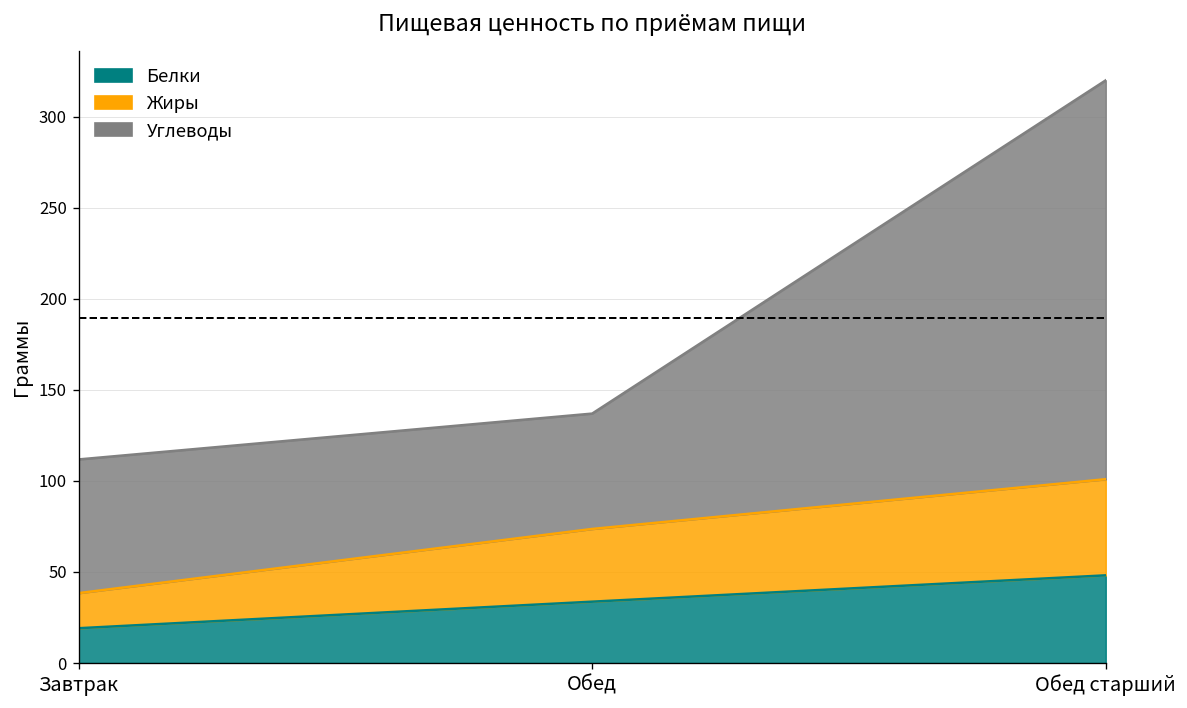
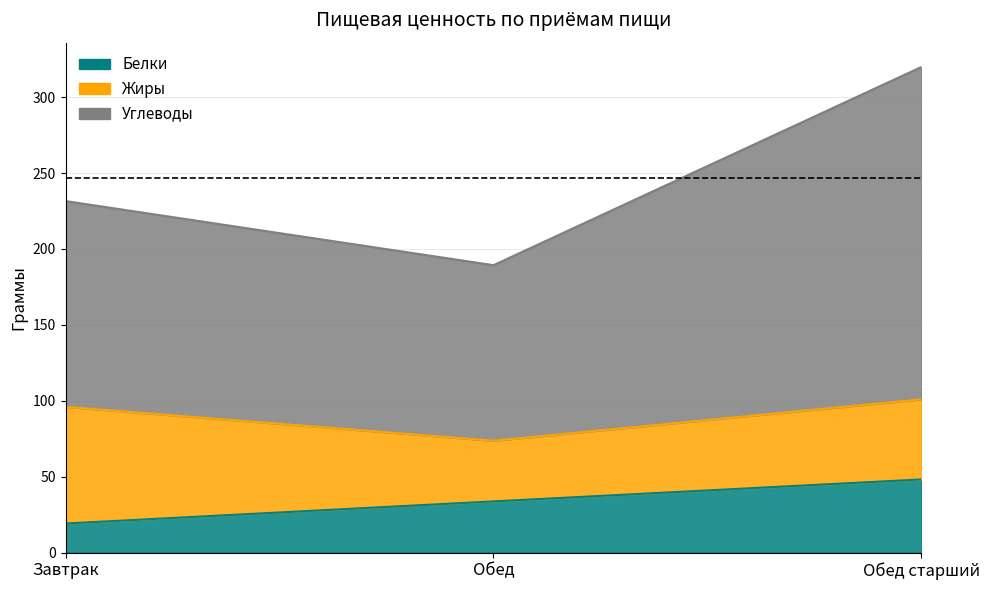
Жиры, Завтрак: 19 -> 77
Углеводы, Завтрак: 73 -> 136
Углеводы, Обед: 63 -> 116
